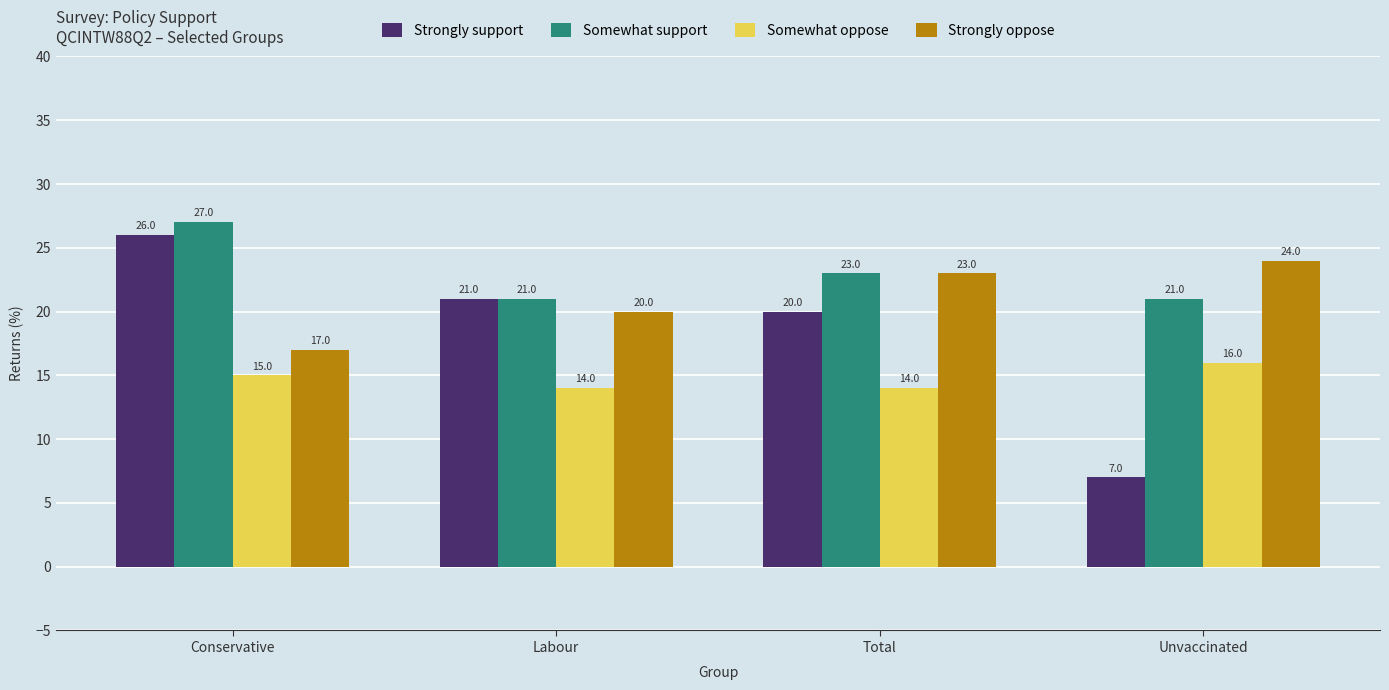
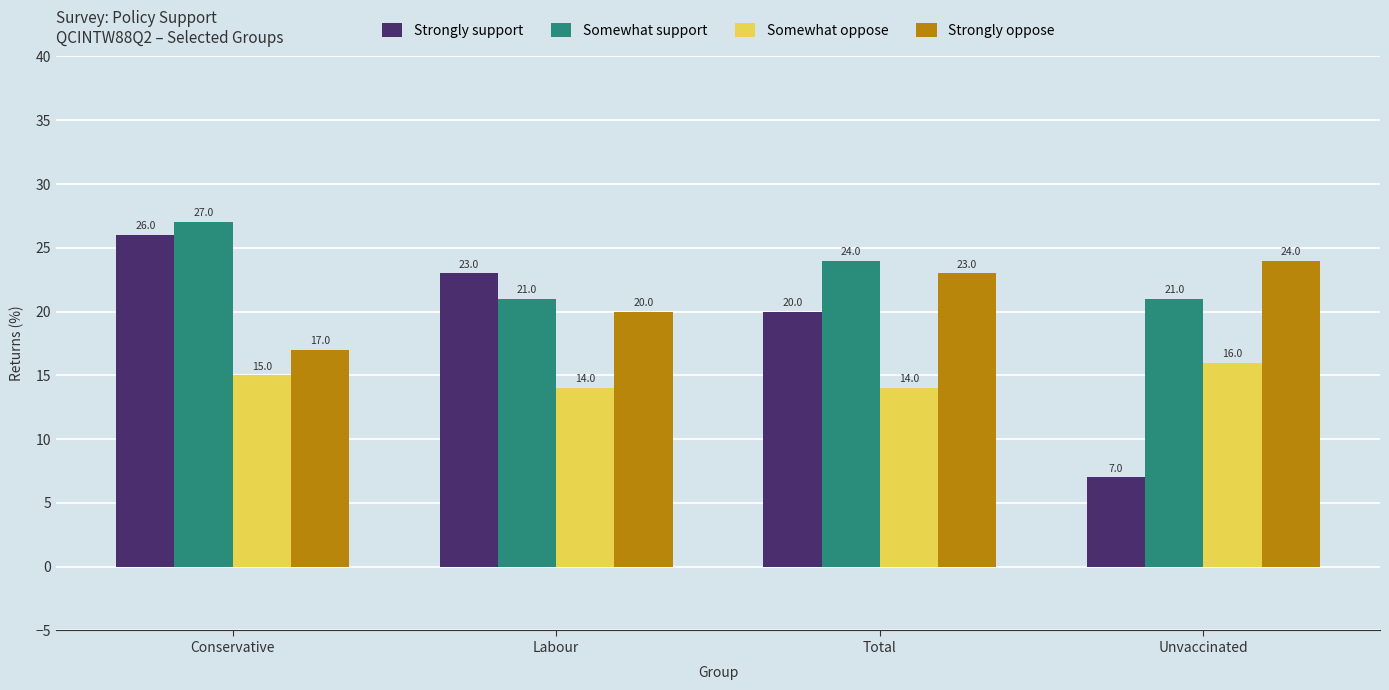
Strongly support, Labour: 21.0 -> 23.0
Somewhat support, Total: 23.0 -> 24.0
